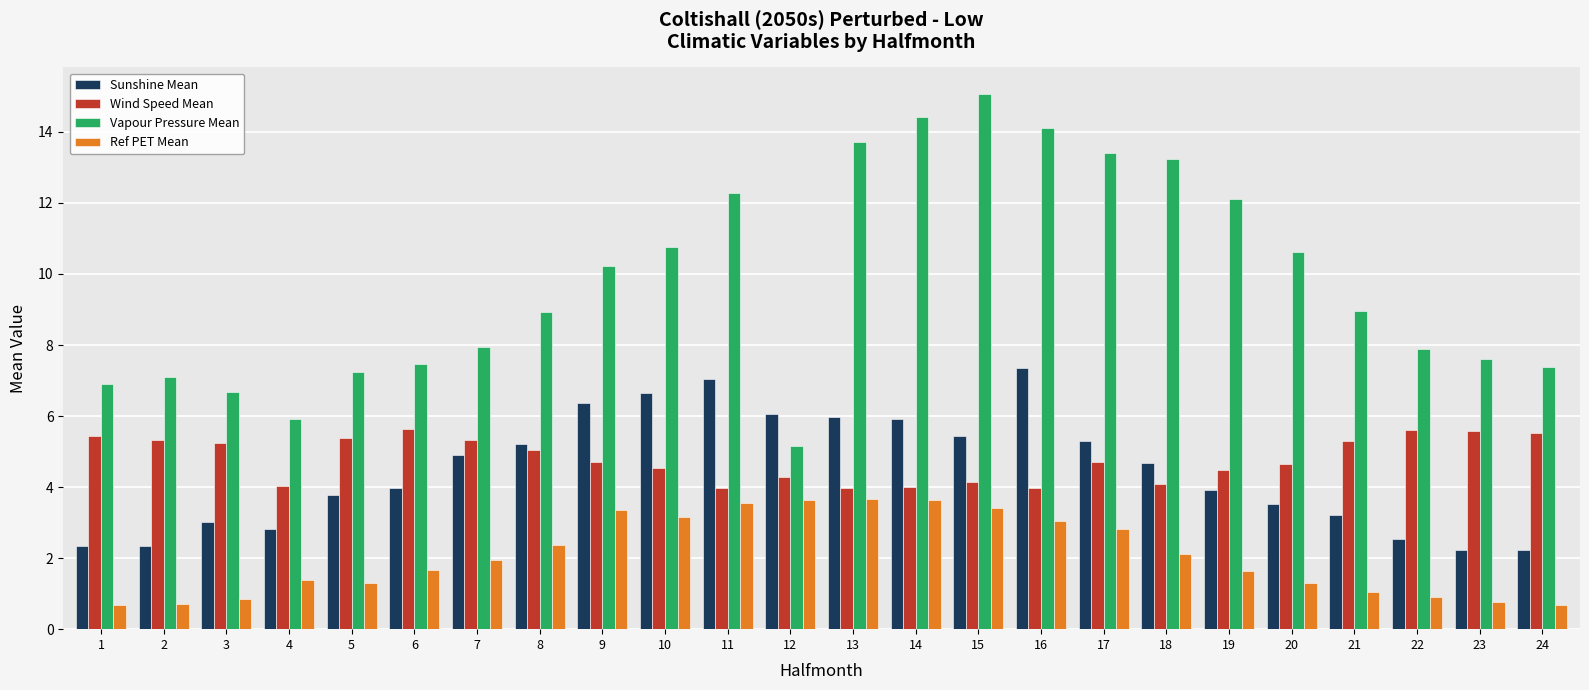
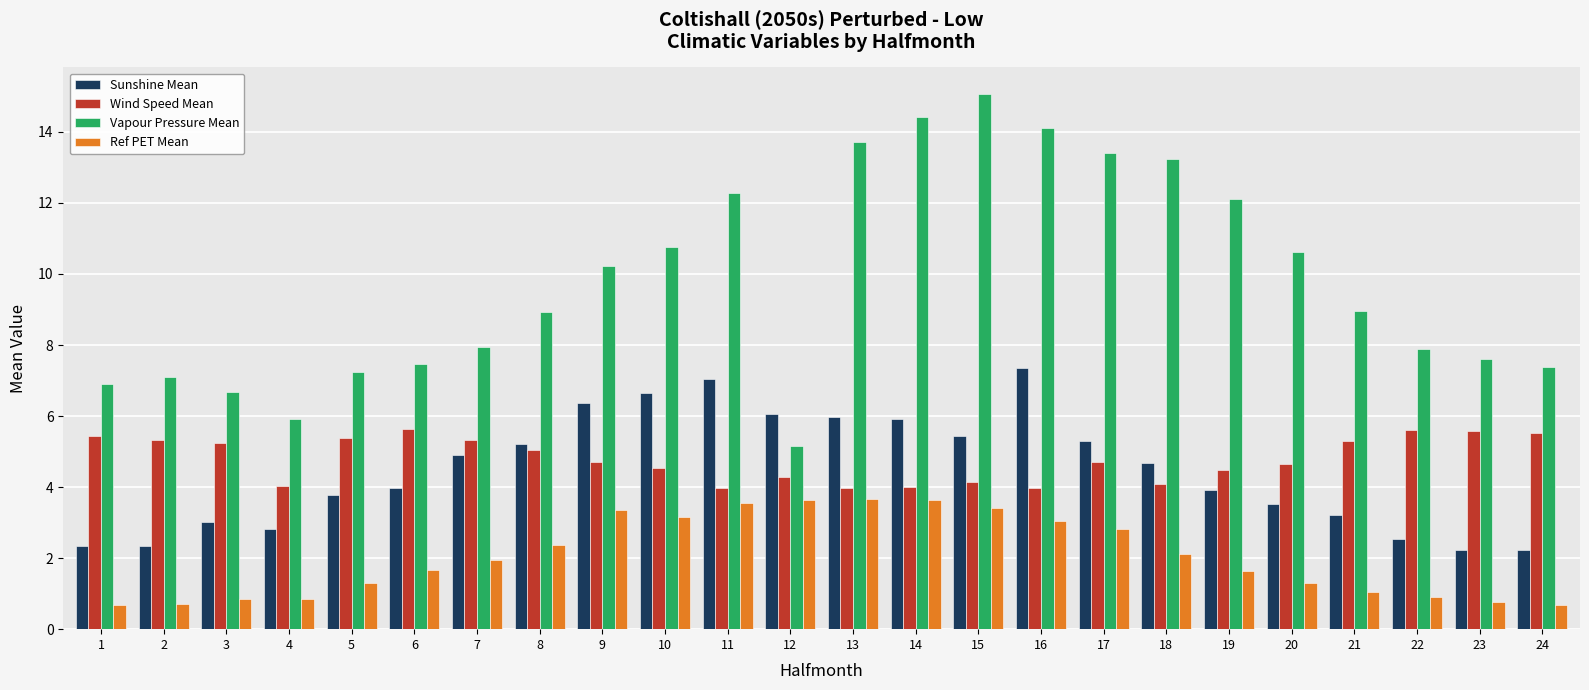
Ref PET Mean, 4: 1.4 -> 0.9
